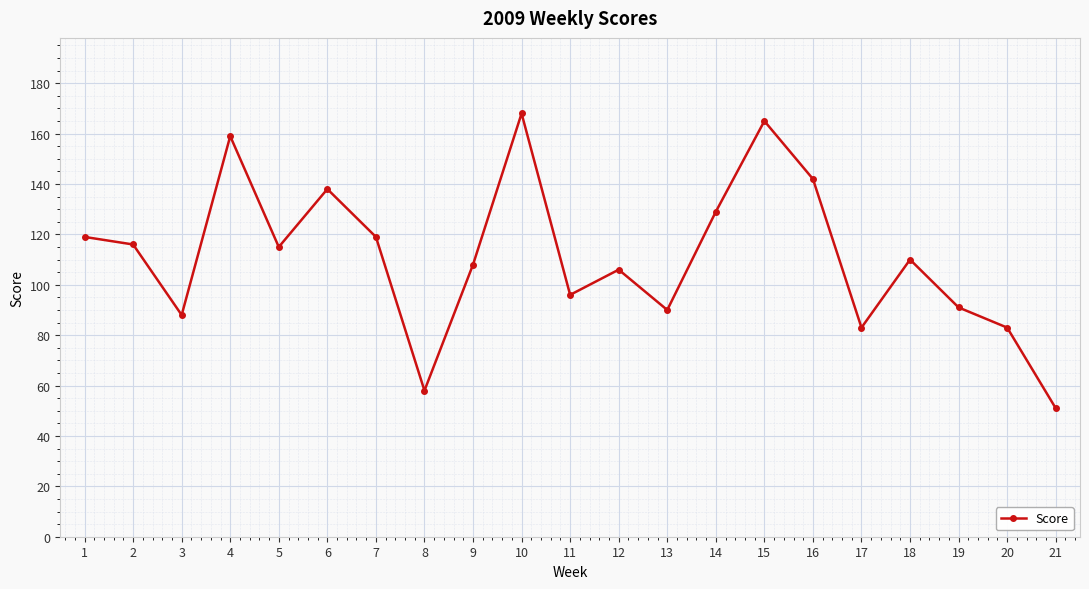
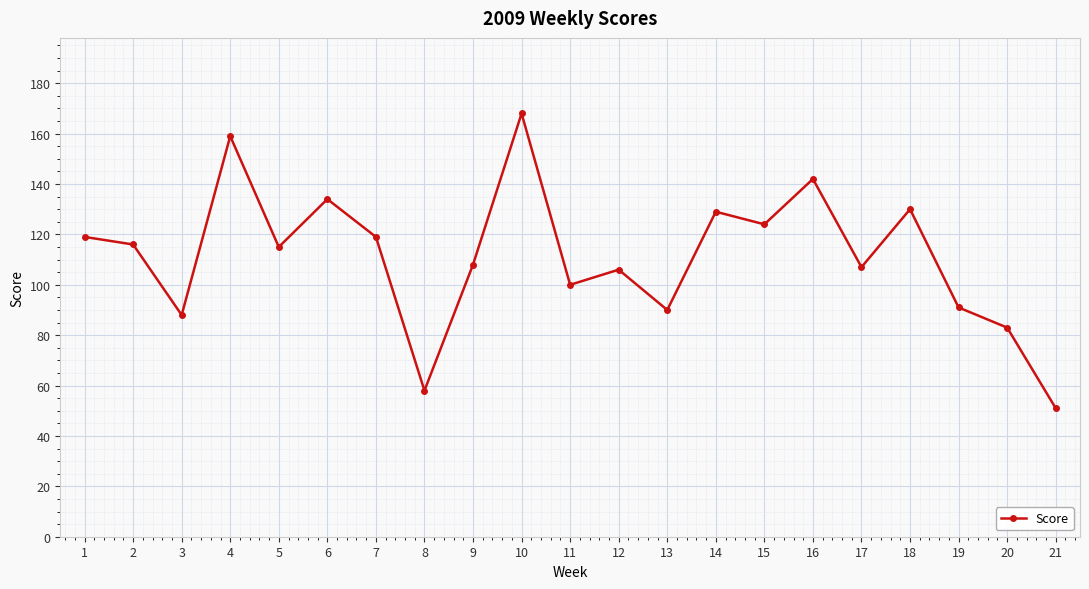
6: 138 -> 134
11: 96 -> 100
15: 165 -> 124
17: 83 -> 107
18: 110 -> 130
